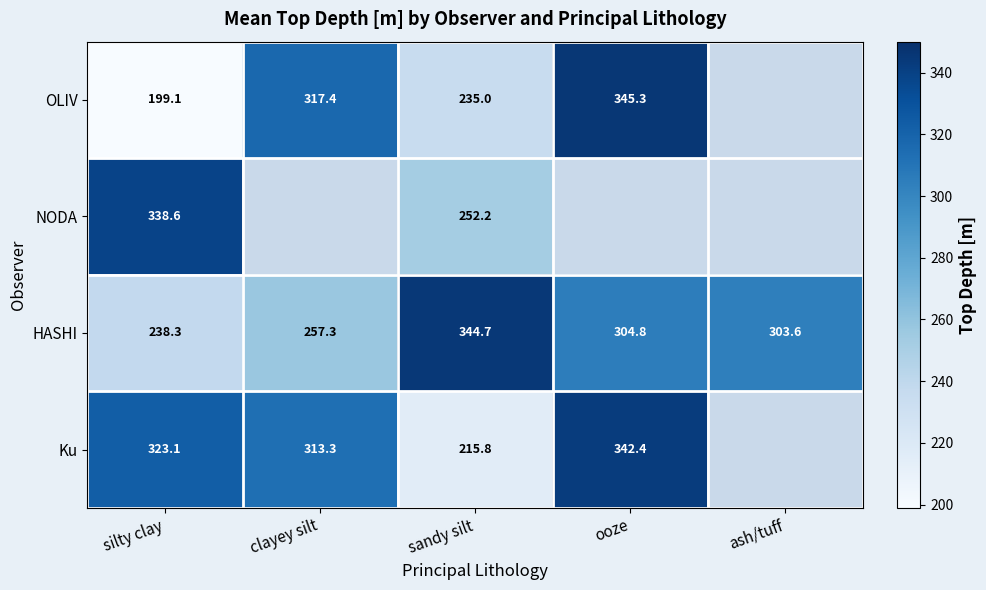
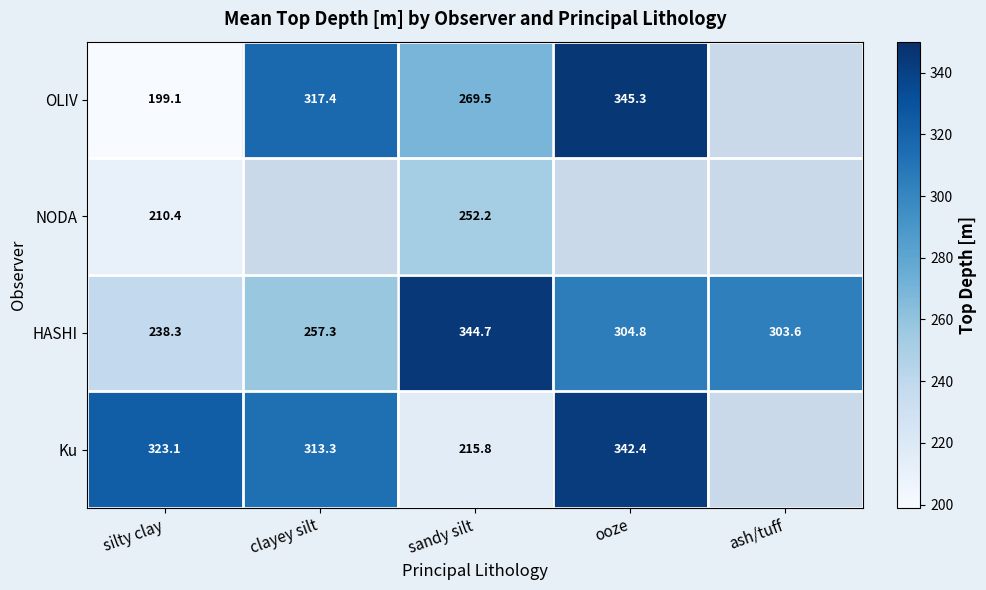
OLIV, sandy silt: 235.0 -> 269.5
NODA, silty clay: 338.6 -> 210.4
